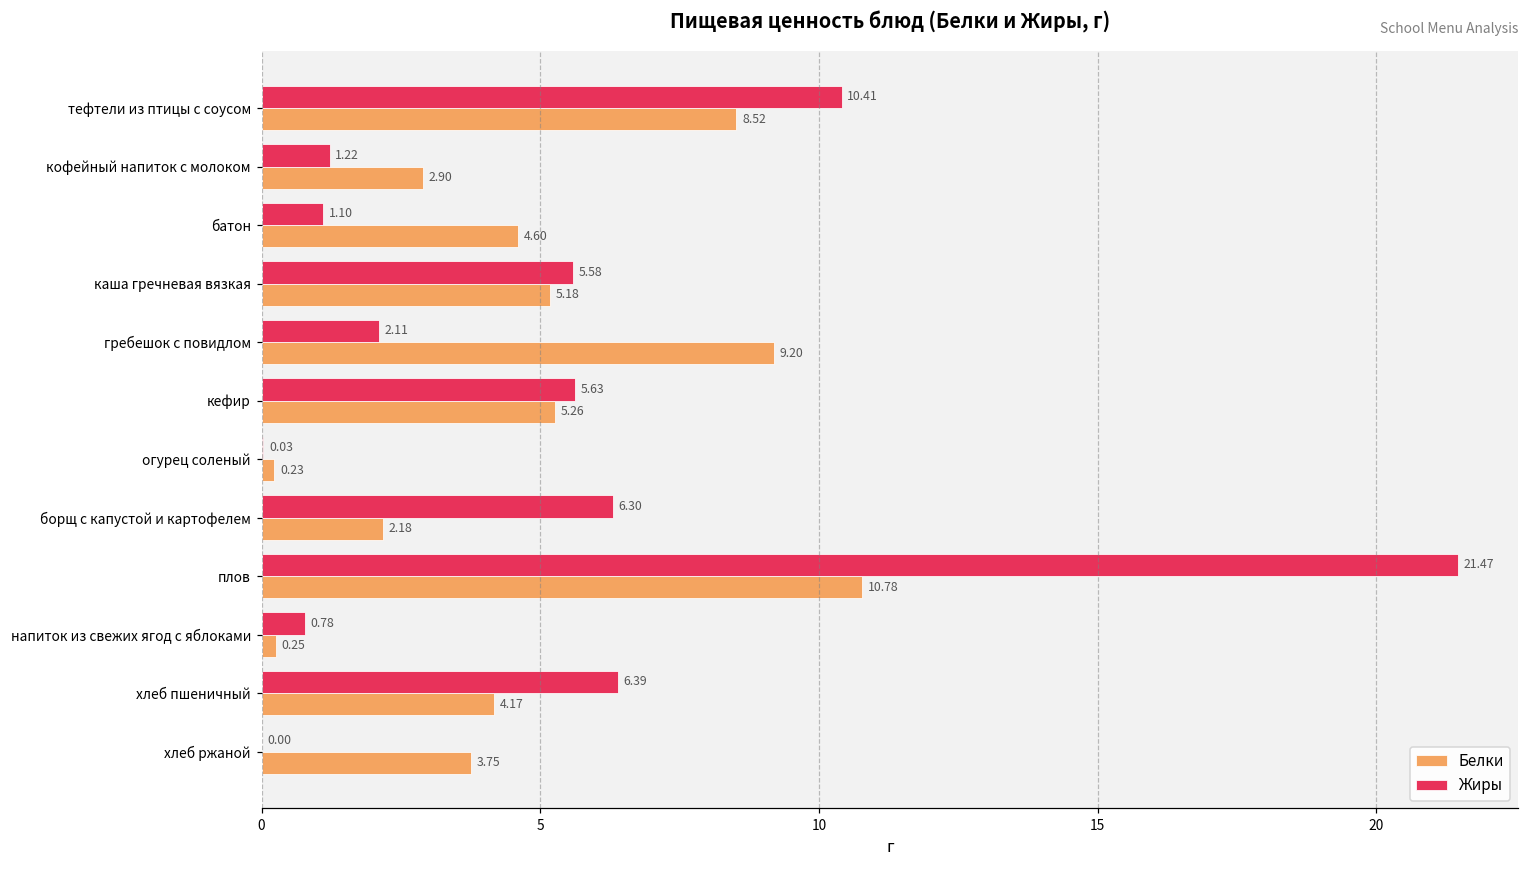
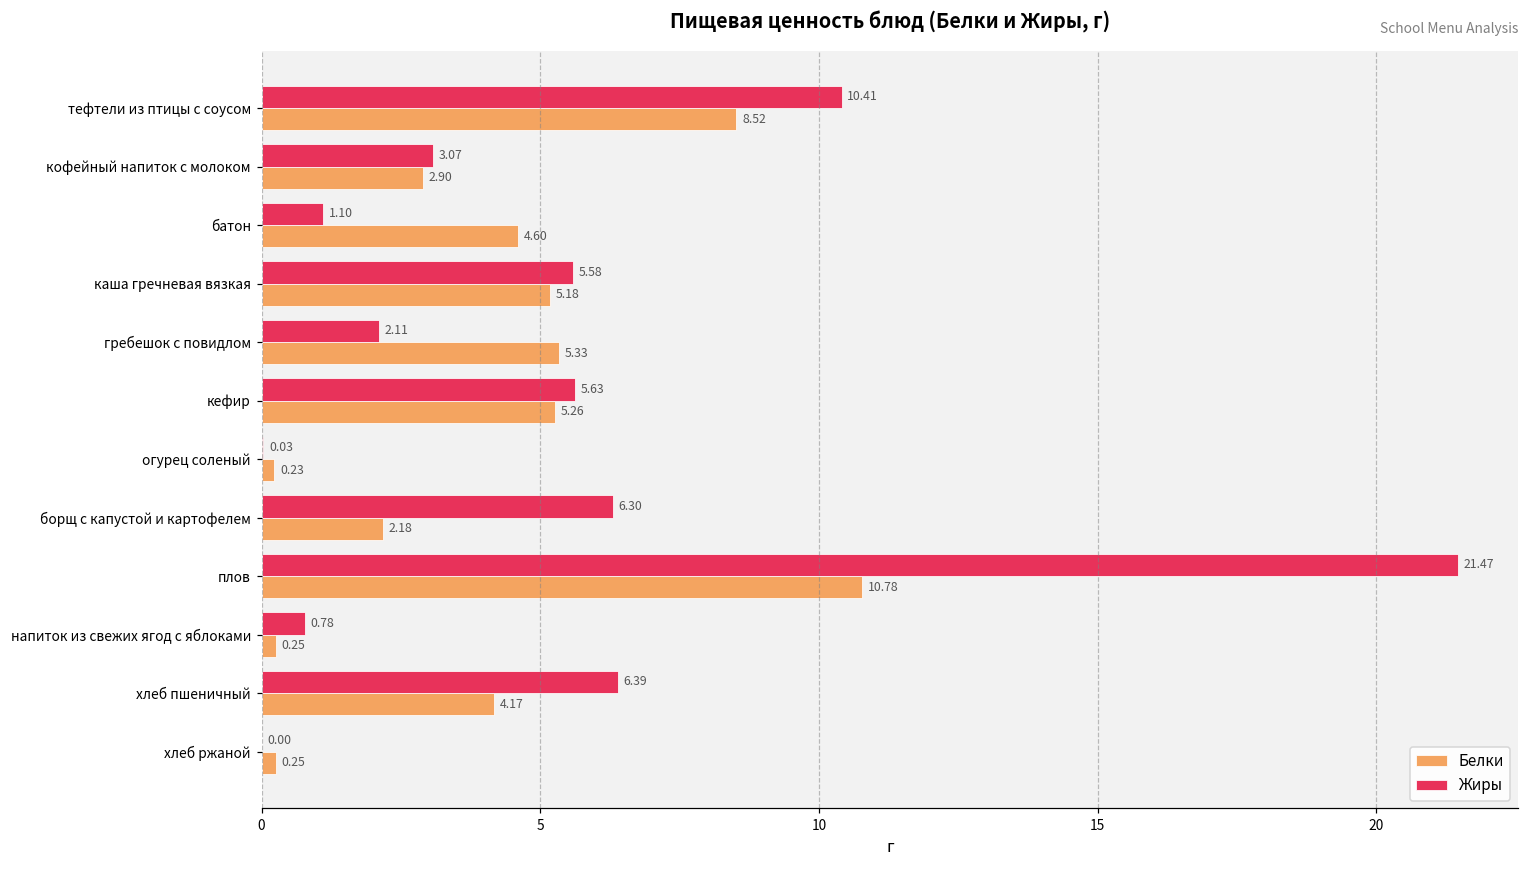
Жиры, кофейный напиток с молоком: 1.22 -> 3.07
Белки, гребешок с повидлом: 9.20 -> 5.33
Белки, хлеб ржаной: 3.75 -> 0.25
